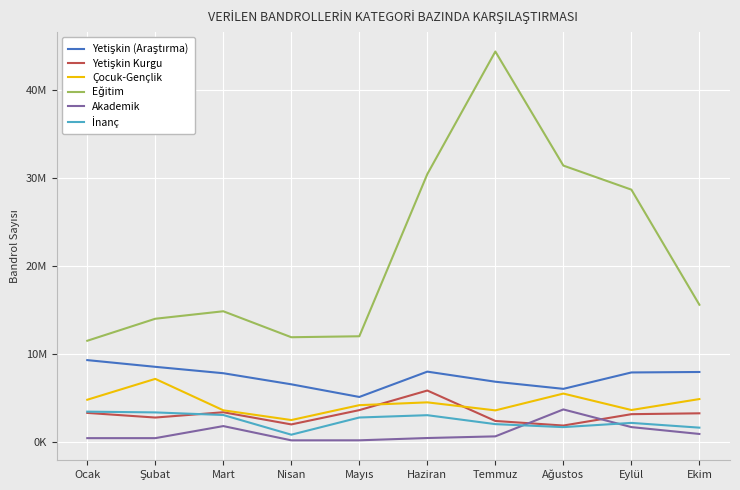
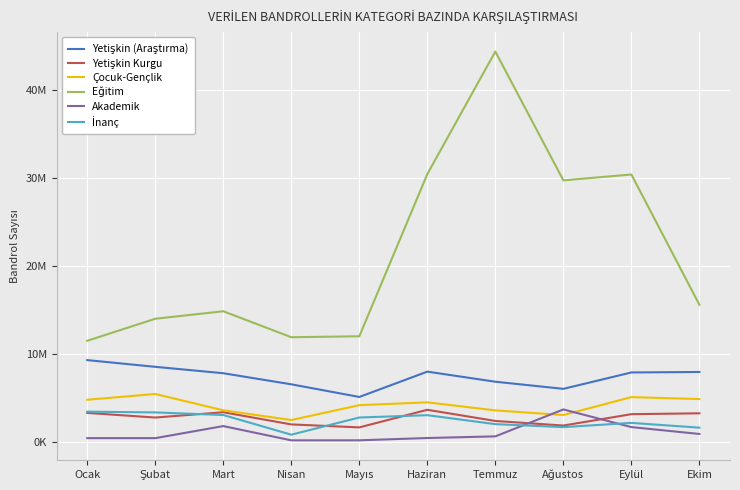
Çocuk-Gençlik, Şubat: 7000000 -> 5000000
Yetişkin Kurgu, Mayıs: 4000000 -> 2000000
Yetişkin Kurgu, Haziran: 6000000 -> 4000000
Çocuk-Gençlik, Ağustos: 5000000 -> 3000000
Eğitim, Ağustos: 31000000 -> 30000000
Çocuk-Gençlik, Eylül: 4000000 -> 5000000
Eğitim, Eylül: 29000000 -> 30000000
